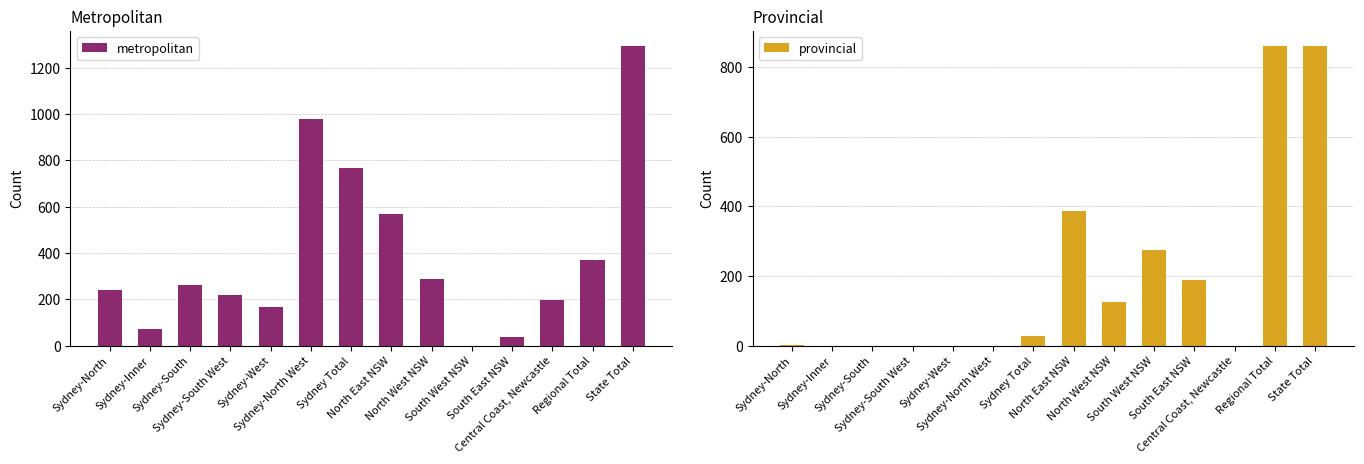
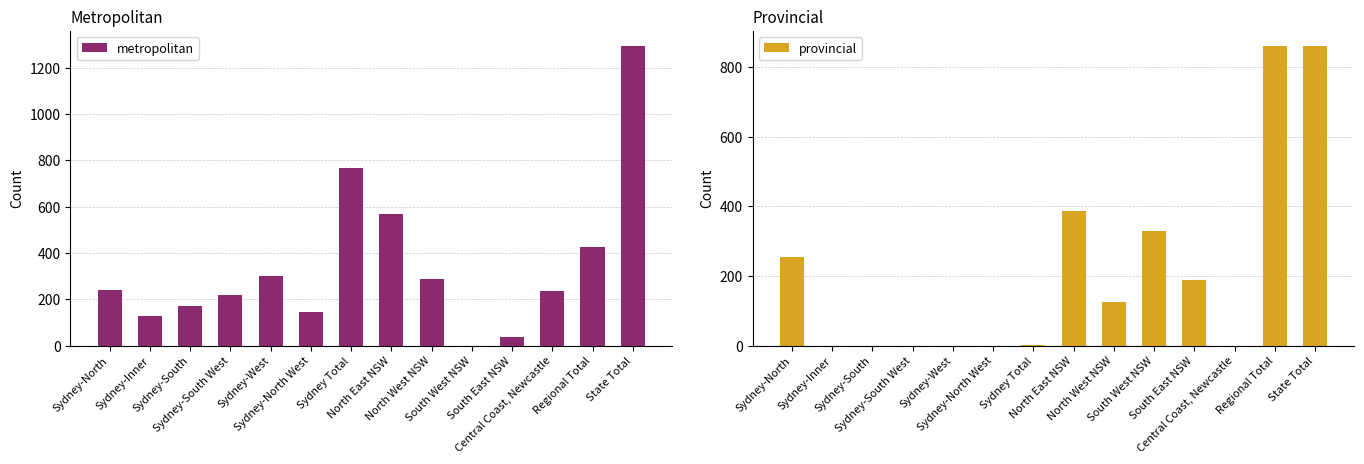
Metropolitan, Sydney-Inner: 70 -> 130
Metropolitan, Sydney-South: 260 -> 170
Metropolitan, Sydney-West: 170 -> 300
Metropolitan, Sydney-North West: 980 -> 140
Metropolitan, Central Coast, Newcastle: 200 -> 240
Metropolitan, Regional Total: 370 -> 430
Provincial, Sydney-North: 0 -> 250
Provincial, Sydney Total: 30 -> 0
Provincial, South West NSW: 280 -> 330
